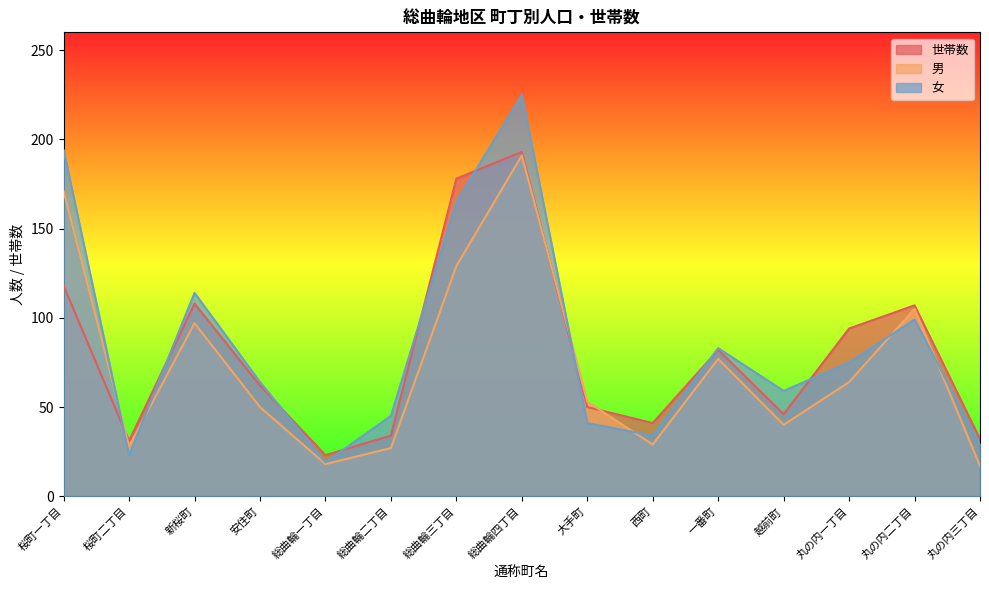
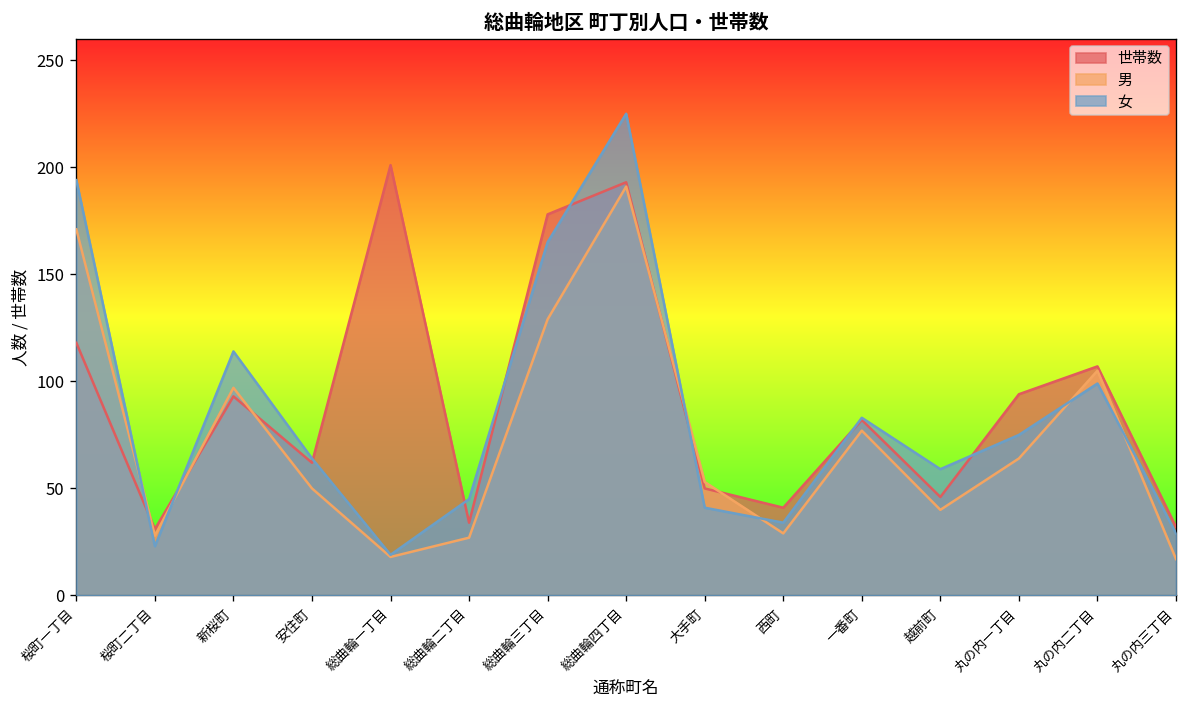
世帯数, 新桜町: 108 -> 93
世帯数, 総曲輪一丁目: 23 -> 201
